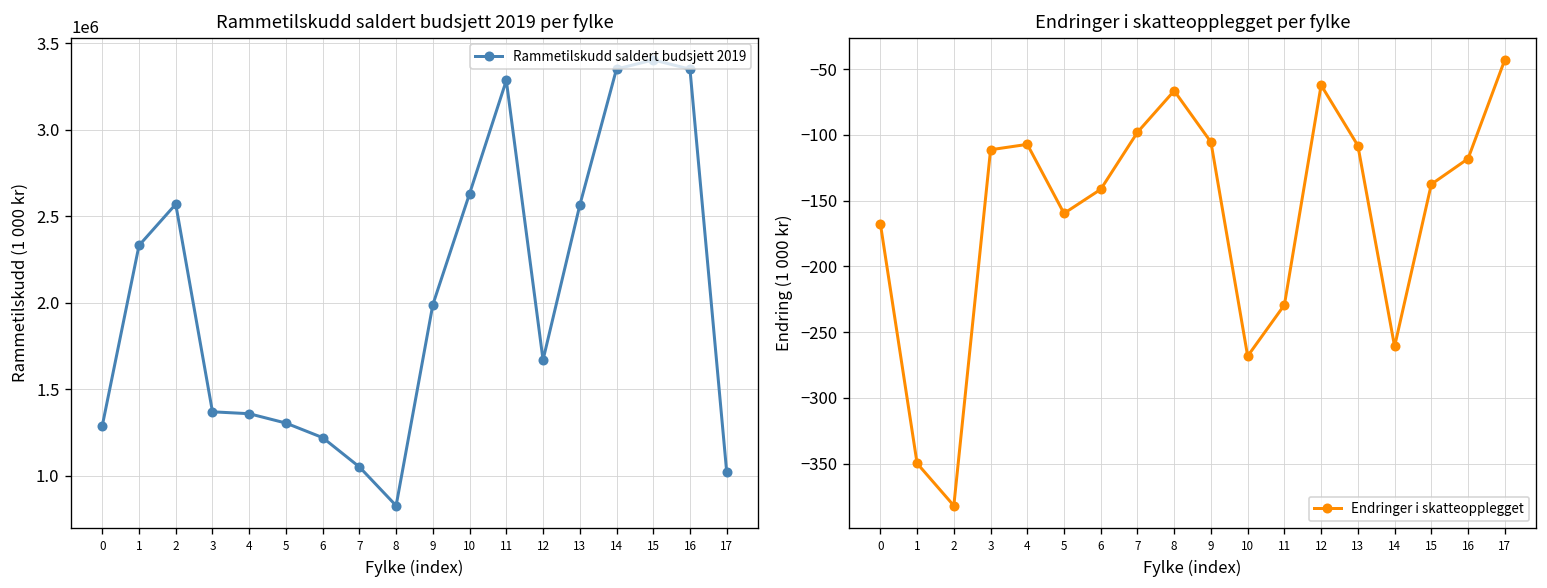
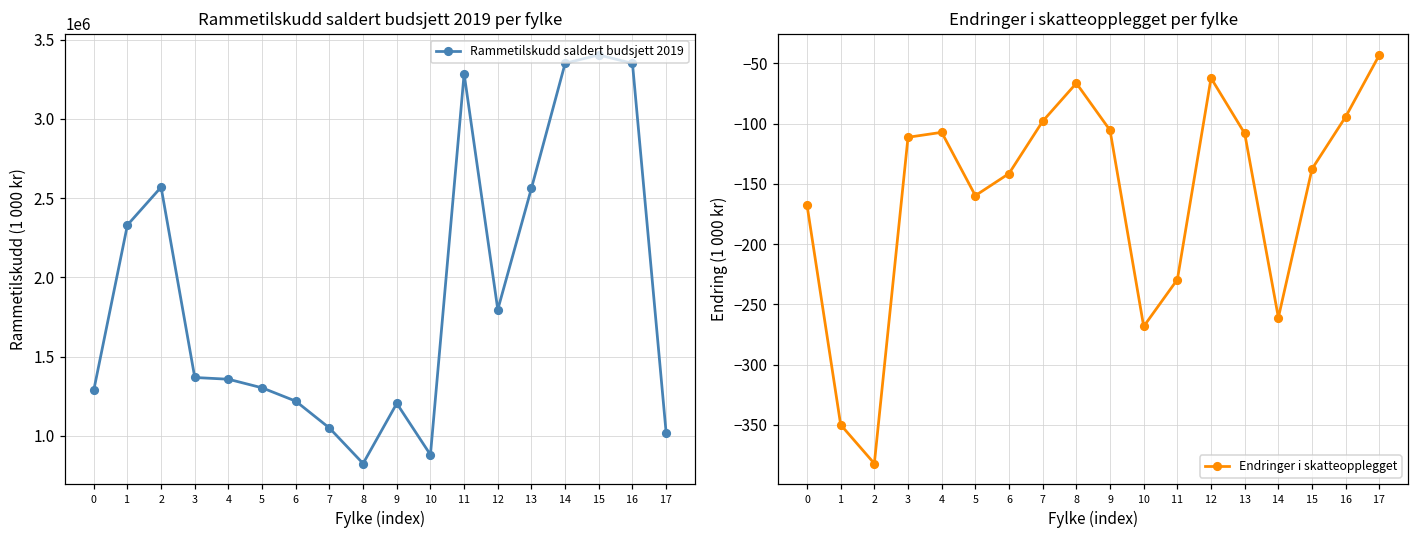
Rammetilskudd saldert budsjett 2019 per fylke, 9: 1990000 -> 1210000
Rammetilskudd saldert budsjett 2019 per fylke, 10: 2630000 -> 880000
Rammetilskudd saldert budsjett 2019 per fylke, 12: 1670000 -> 1800000
Endringer i skatteopplegget per fylke, 16: -118 -> -94
